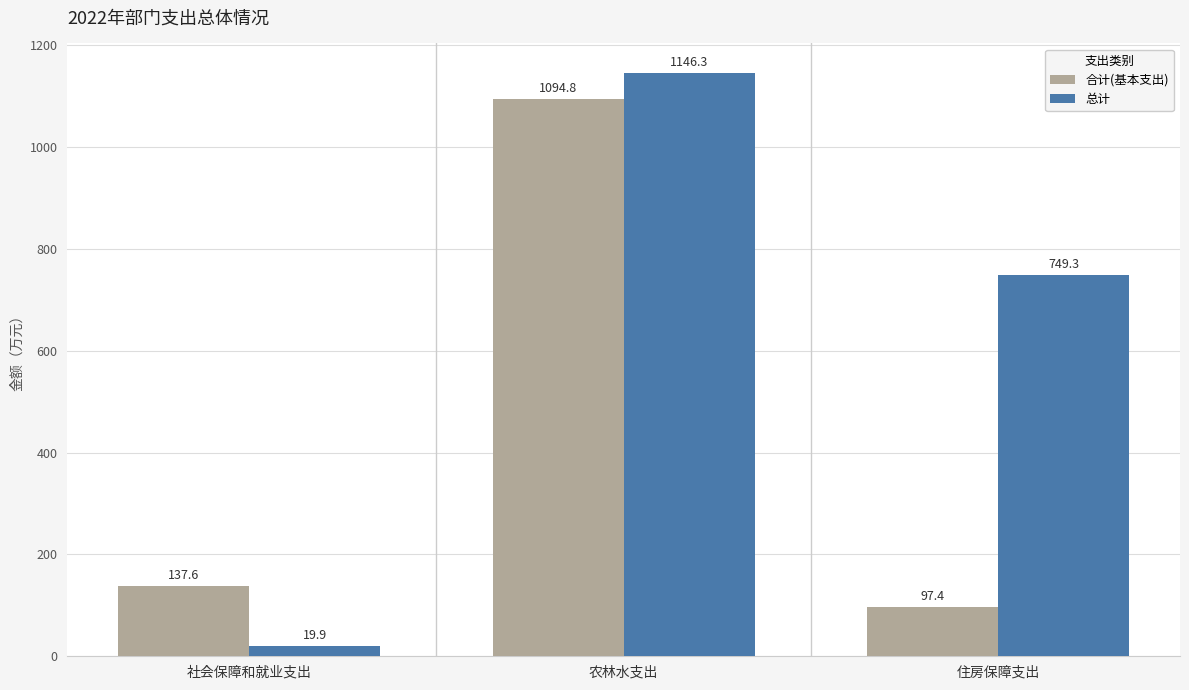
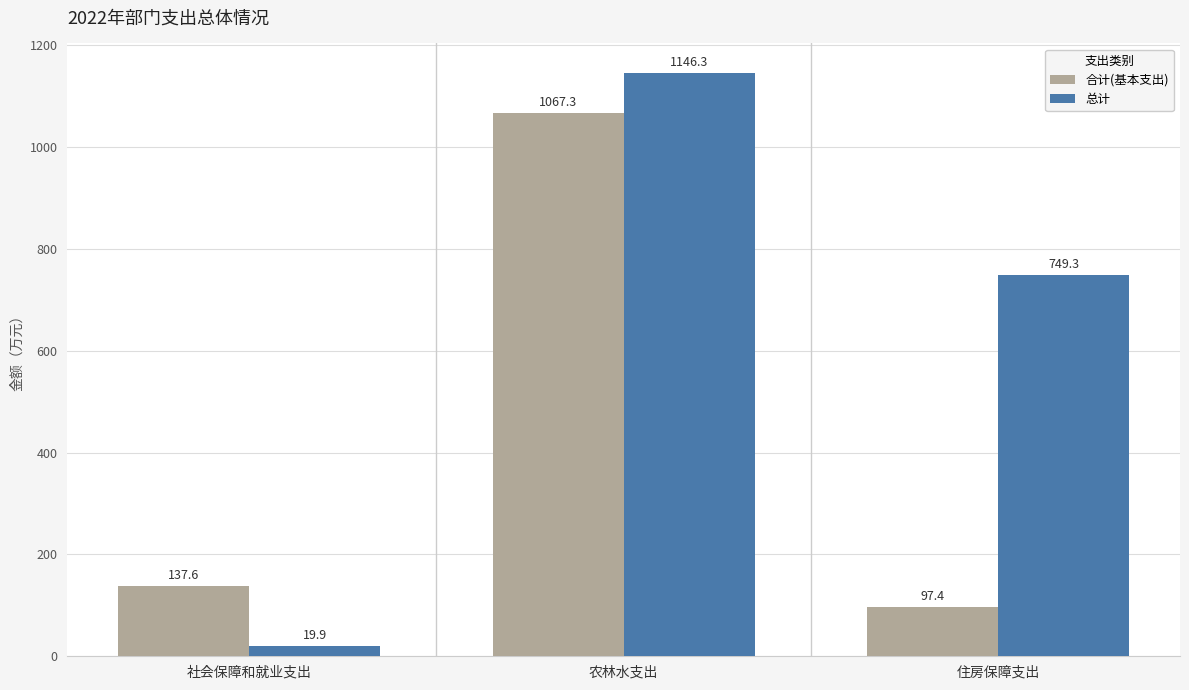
合计(基本支出), 农林水支出: 1094.8 -> 1067.3
